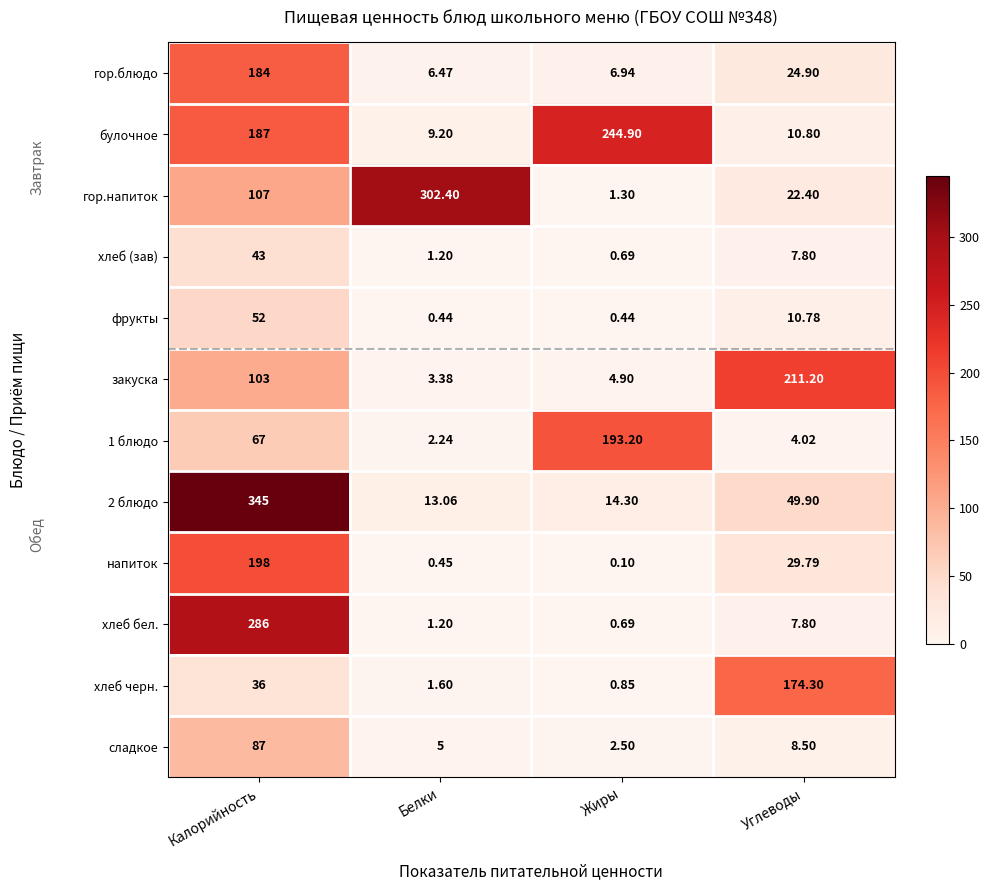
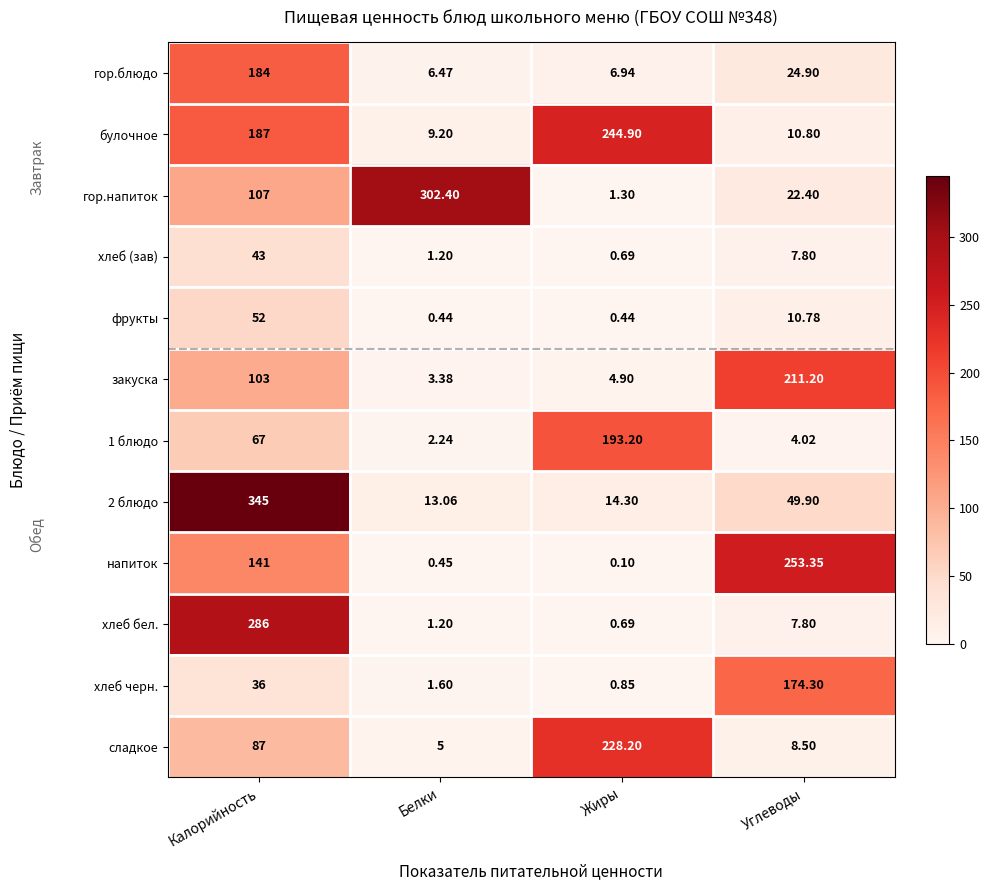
напиток, Калорийность: 198 -> 141
напиток, Углеводы: 29.79 -> 253.35
сладкое, Жиры: 2.50 -> 228.20
